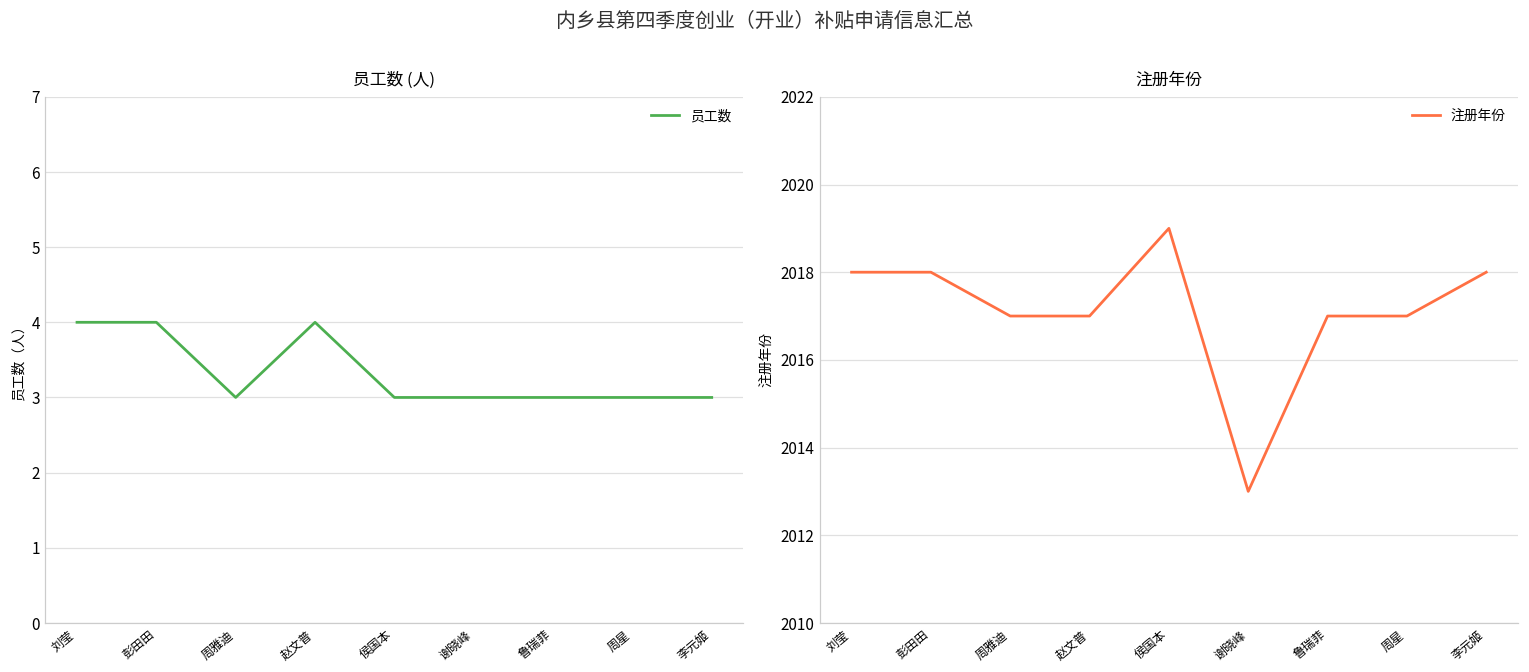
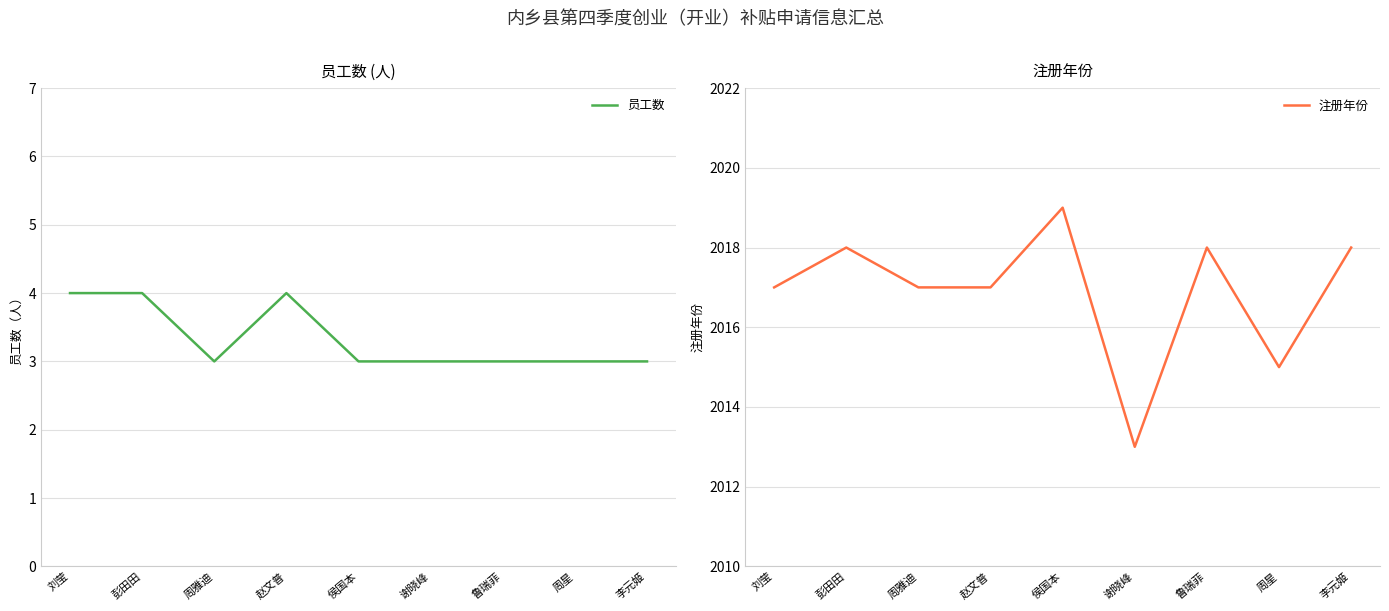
注册年份, 刘莹: 2018 -> 2017
注册年份, 鲁瑞菲: 2017 -> 2018
注册年份, 周星: 2017 -> 2015
